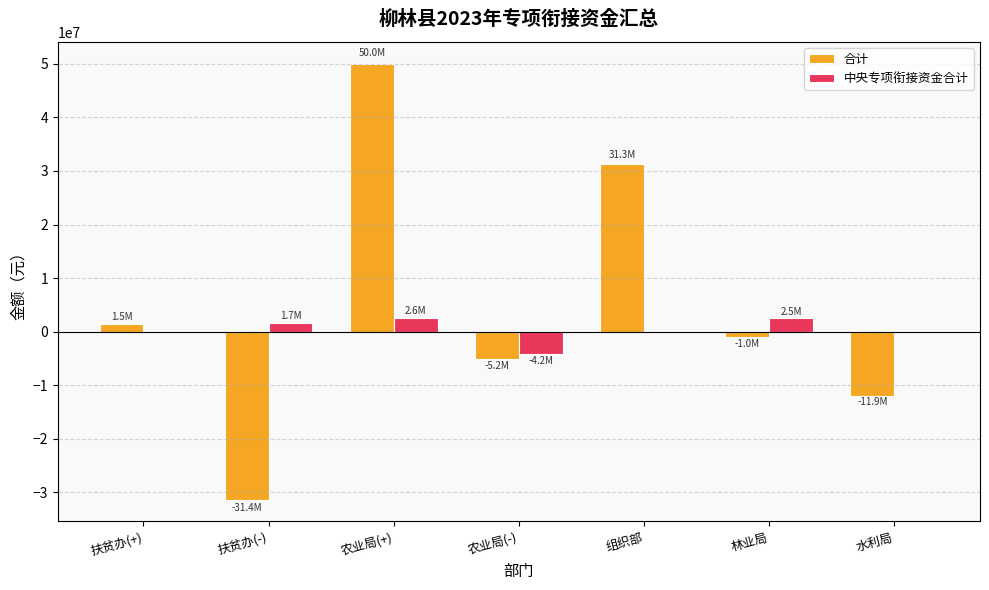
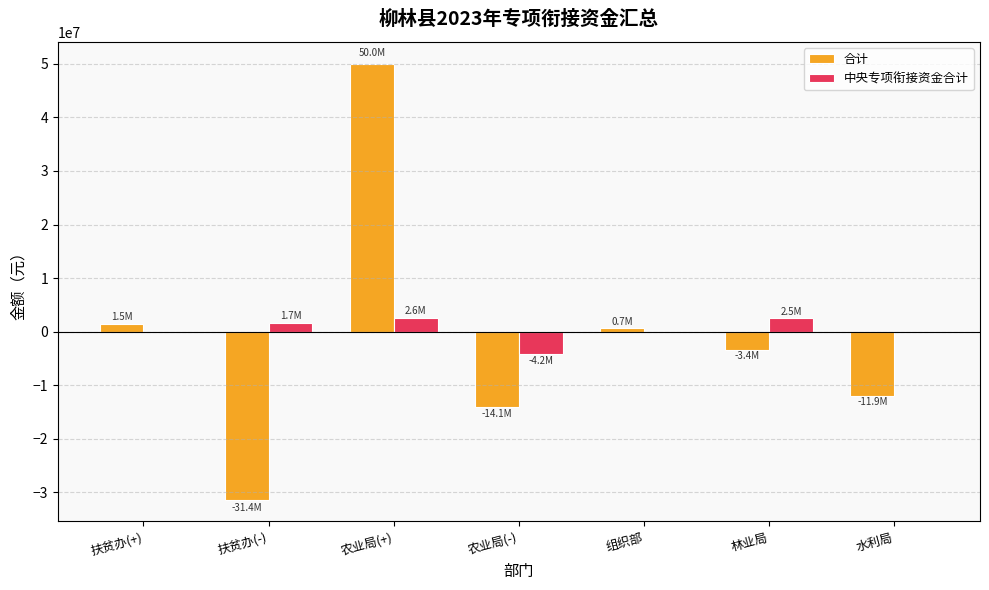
合计, 农业局(-): -5.2M -> -14.1M
合计, 组织部: 31.3M -> 0.7M
合计, 林业局: -1.0M -> -3.4M
